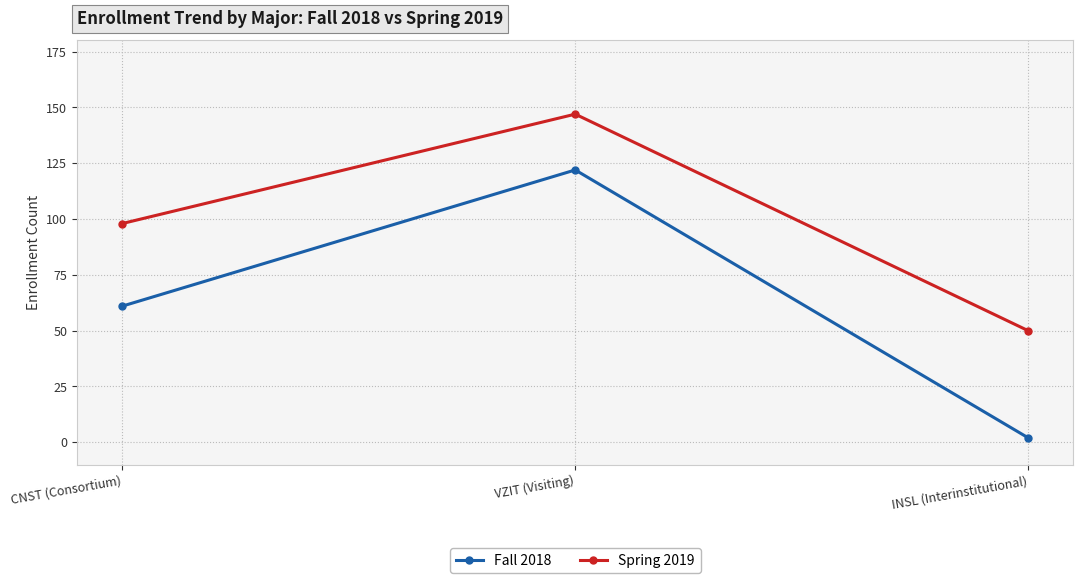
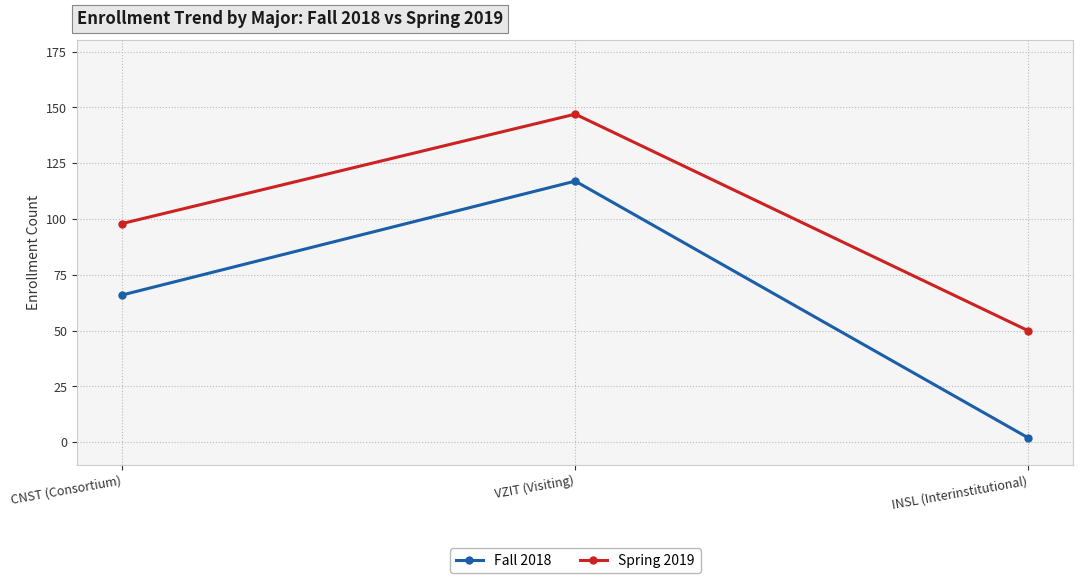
Fall 2018, CNST (Consortium): 61 -> 66
Fall 2018, VZIT (Visiting): 122 -> 117
